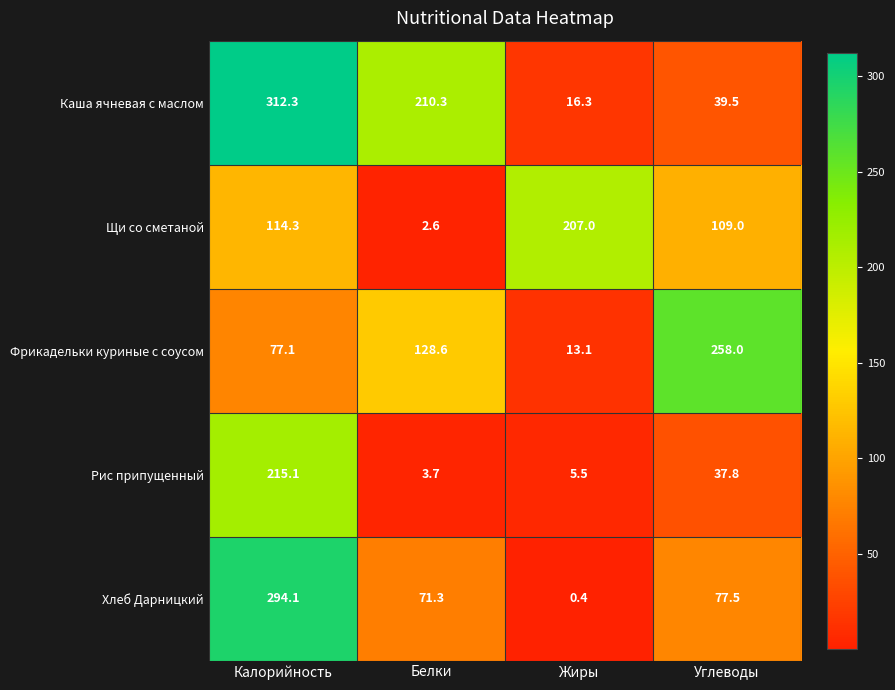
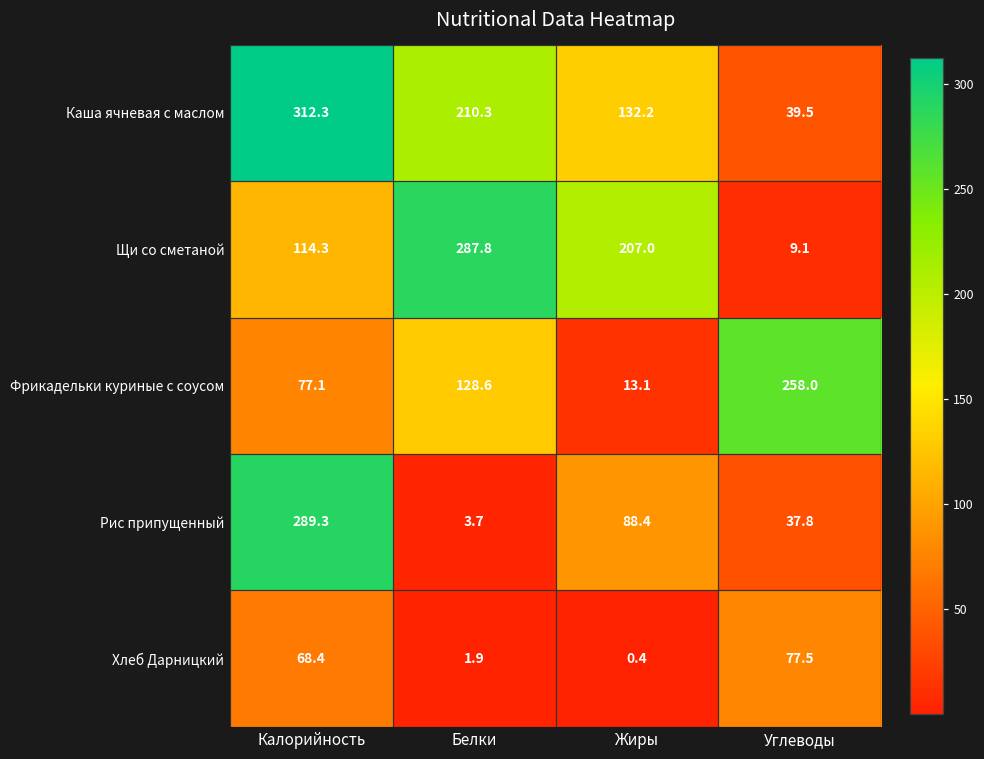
Каша ячневая с маслом, Жиры: 16.3 -> 132.2
Щи со сметаной, Белки: 2.6 -> 287.8
Щи со сметаной, Углеводы: 109.0 -> 9.1
Рис припущенный, Калорийность: 215.1 -> 289.3
Рис припущенный, Жиры: 5.5 -> 88.4
Хлеб Дарницкий, Калорийность: 294.1 -> 68.4
Хлеб Дарницкий, Белки: 71.3 -> 1.9
